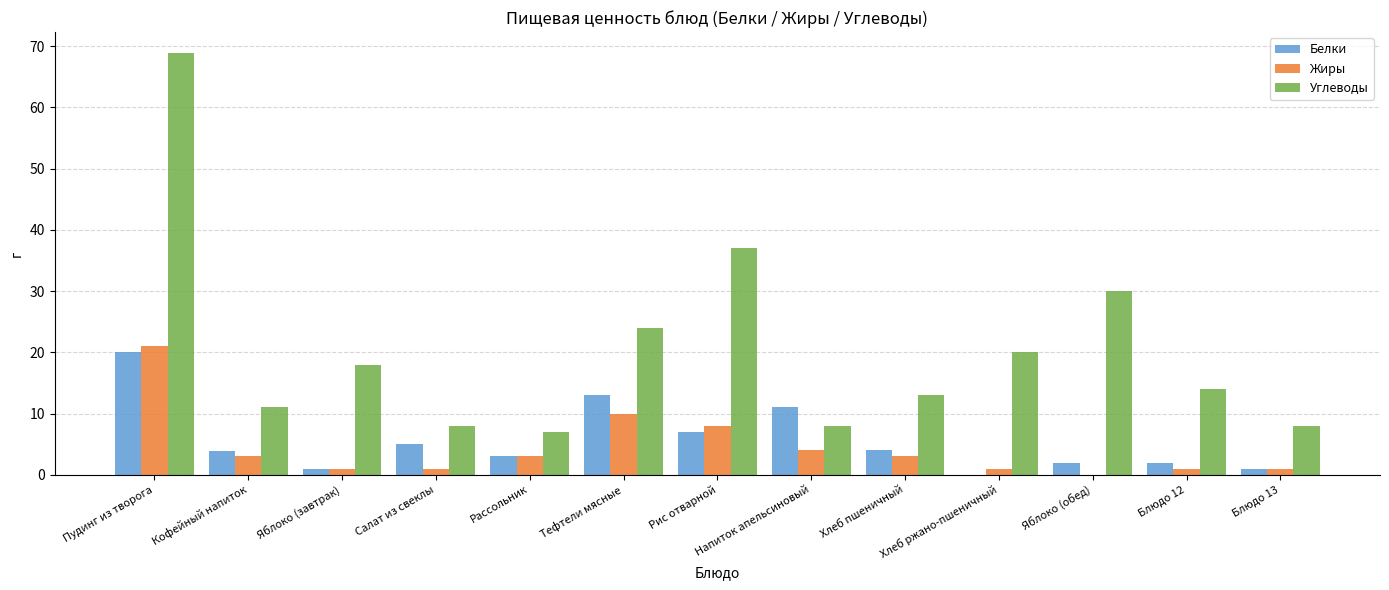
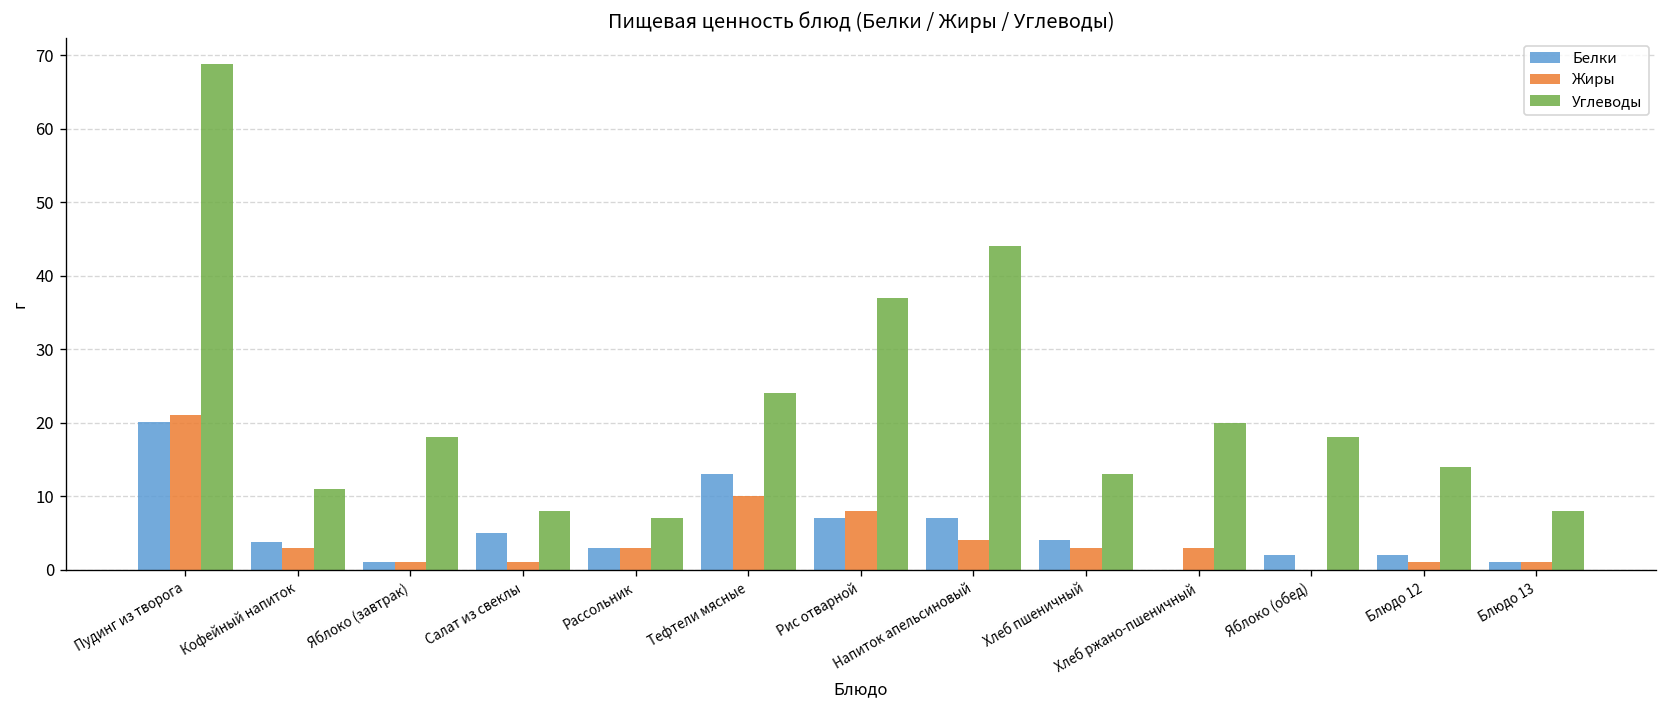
Белки, Напиток апельсиновый: 11 -> 7
Углеводы, Напиток апельсиновый: 8 -> 44
Жиры, Хлеб ржано-пшеничный: 1 -> 3
Углеводы, Яблоко (обед): 30 -> 18
